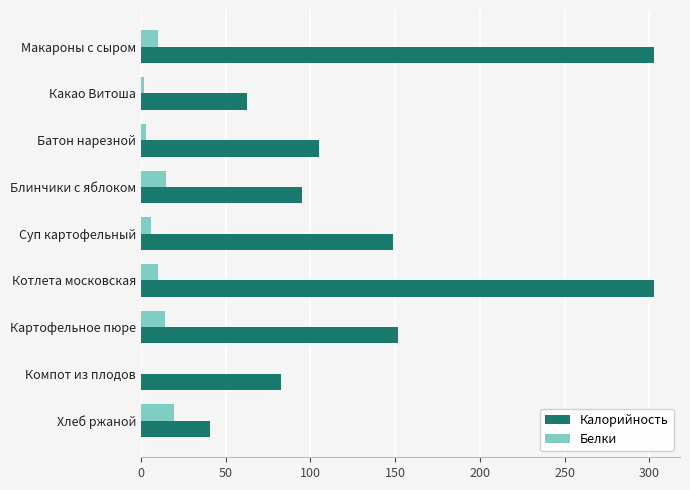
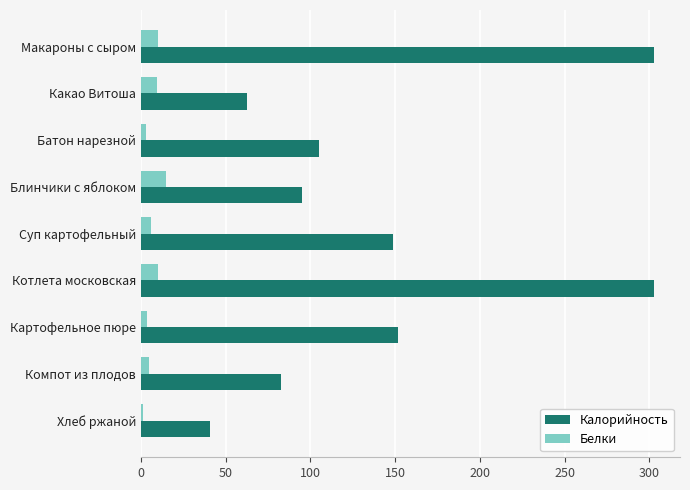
Белки, Какао Витоша: 2 -> 10
Белки, Картофельное пюре: 14 -> 3
Белки, Компот из плодов: 0 -> 5
Белки, Хлеб ржаной: 19 -> 1
